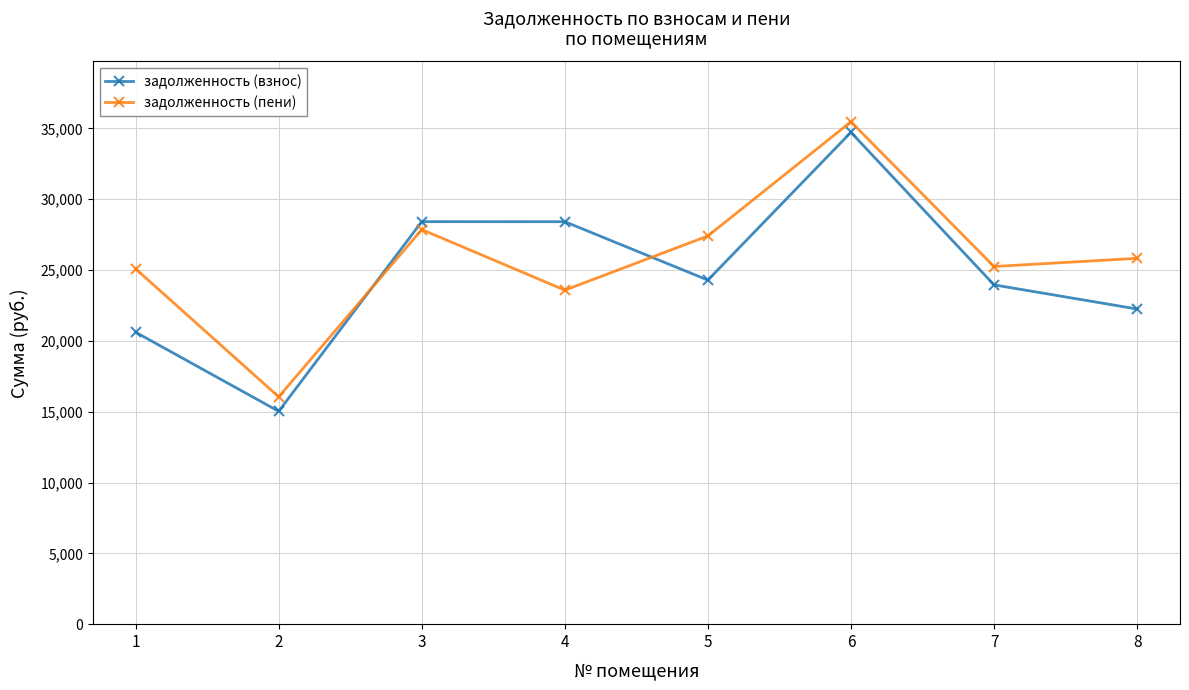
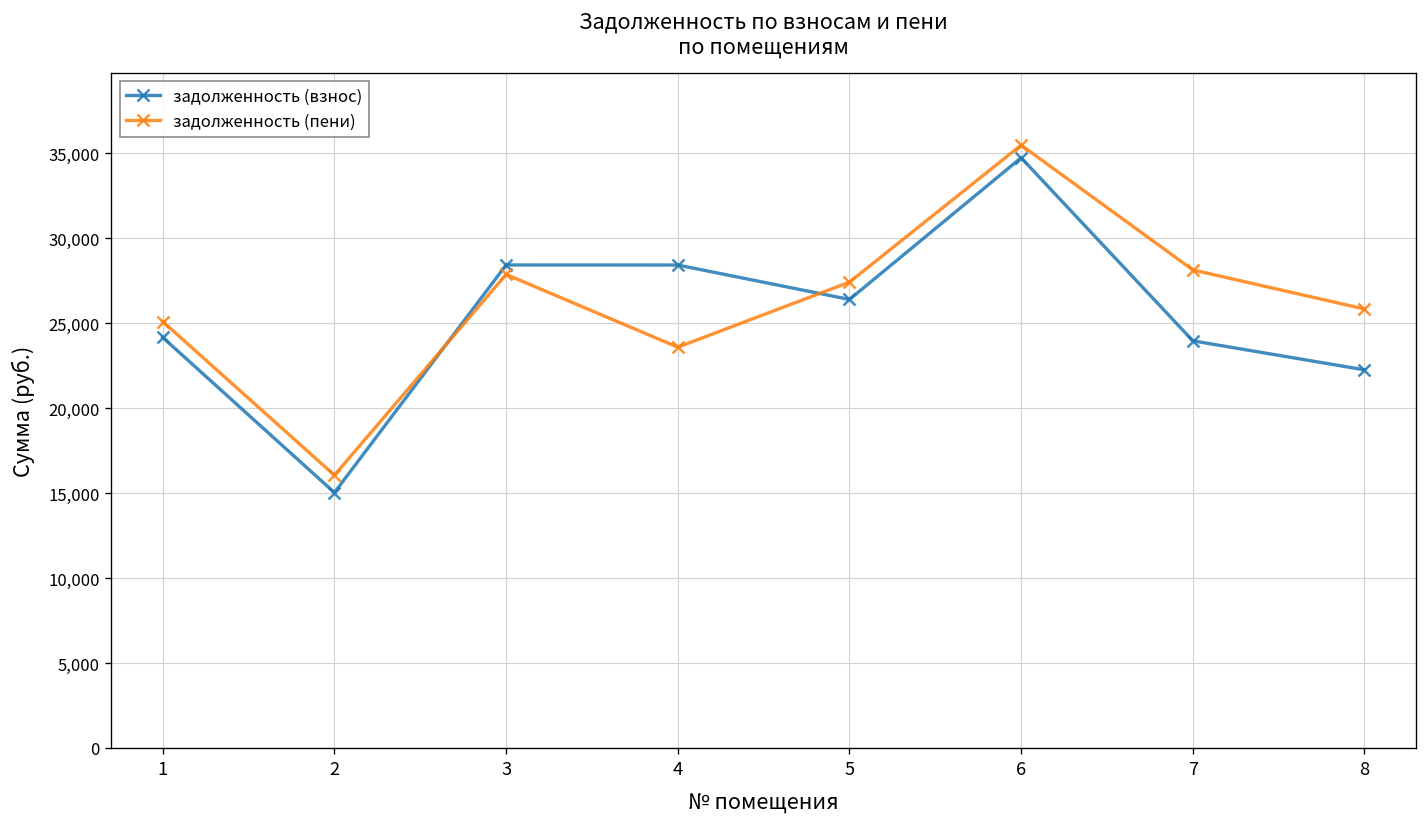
задолженность (взнос), 1: 20,600 -> 24,200
задолженность (взнос), 5: 24,300 -> 26,400
задолженность (пени), 7: 25,200 -> 28,100
